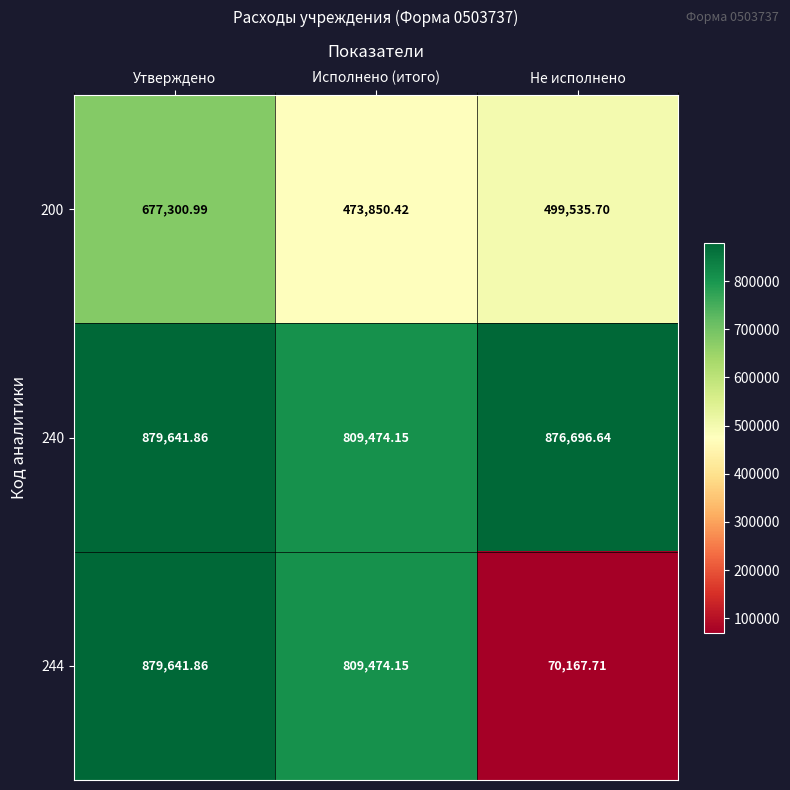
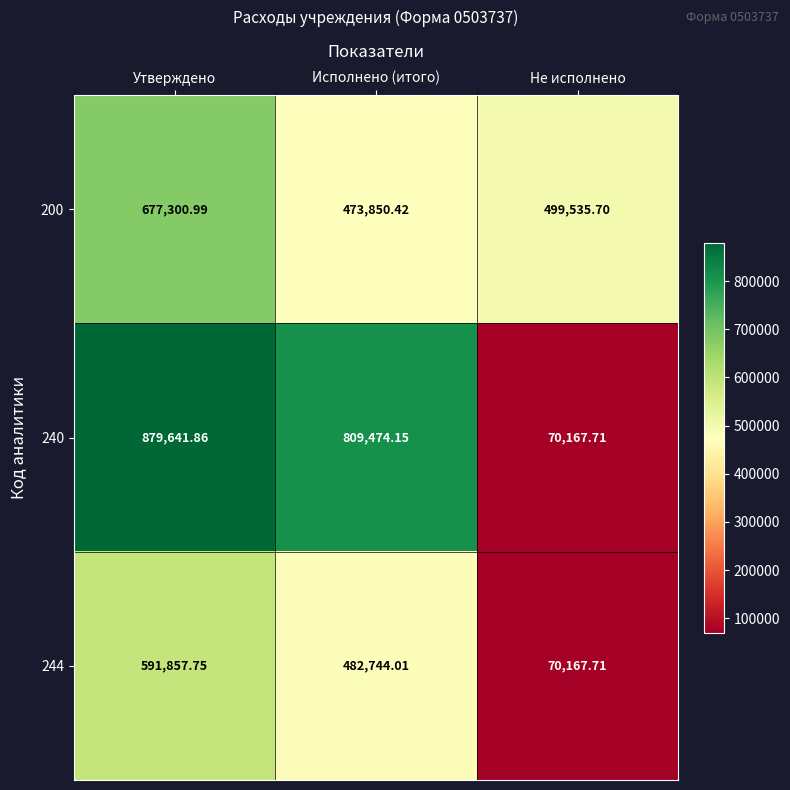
240, Не исполнено: 876,696.64 -> 70,167.71
244, Утверждено: 879,641.86 -> 591,857.75
244, Исполнено (итого): 809,474.15 -> 482,744.01
